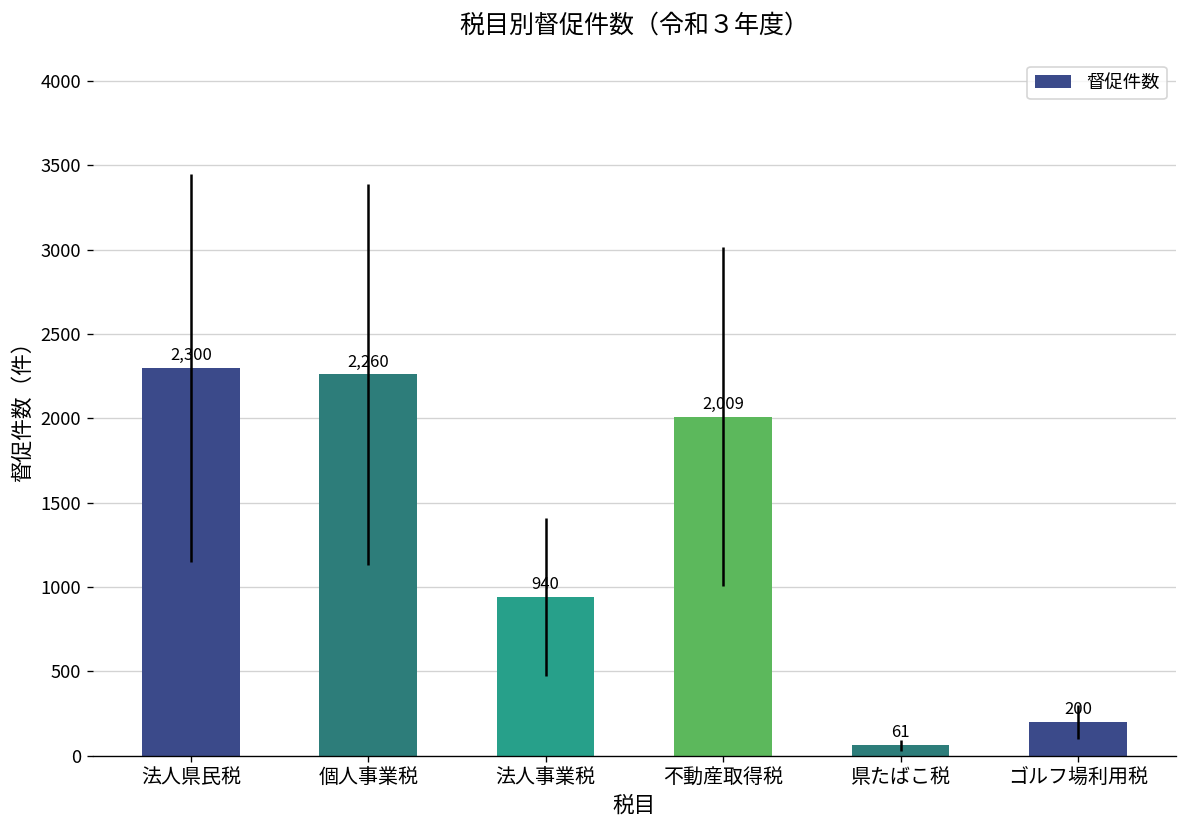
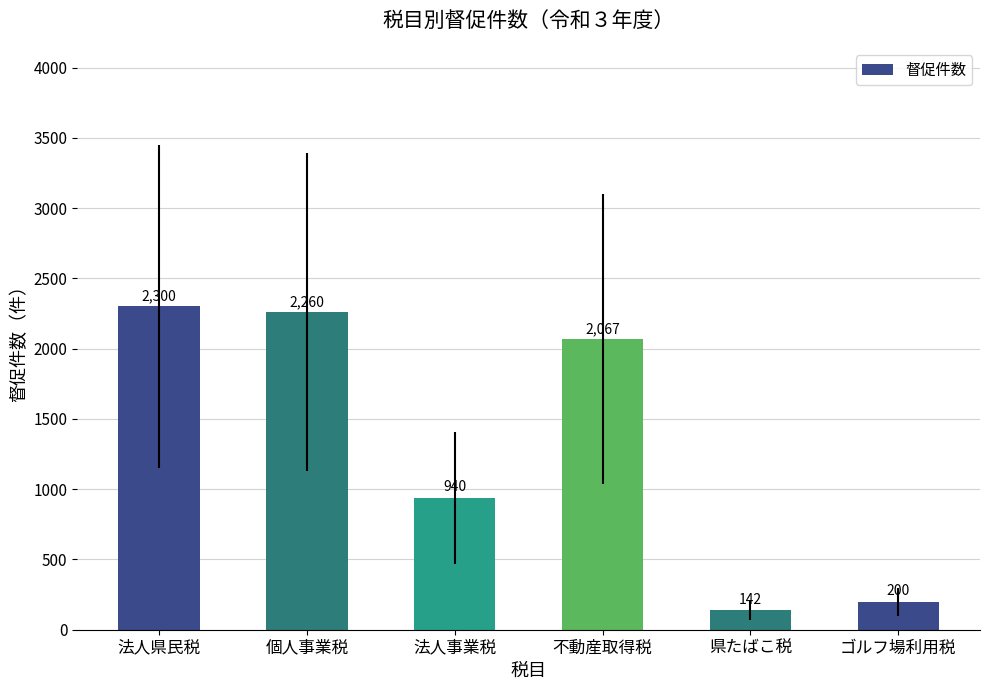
不動産取得税: 2,009 -> 2,067
県たばこ税: 61 -> 142
